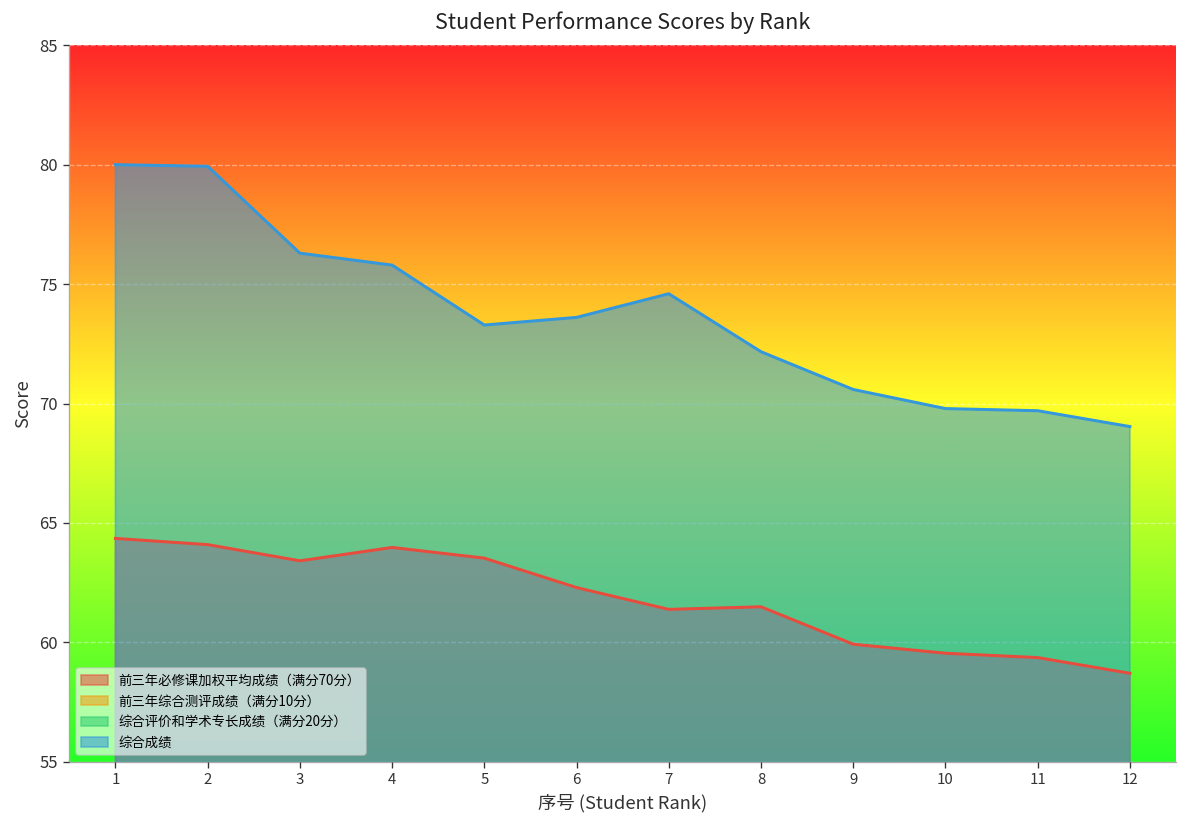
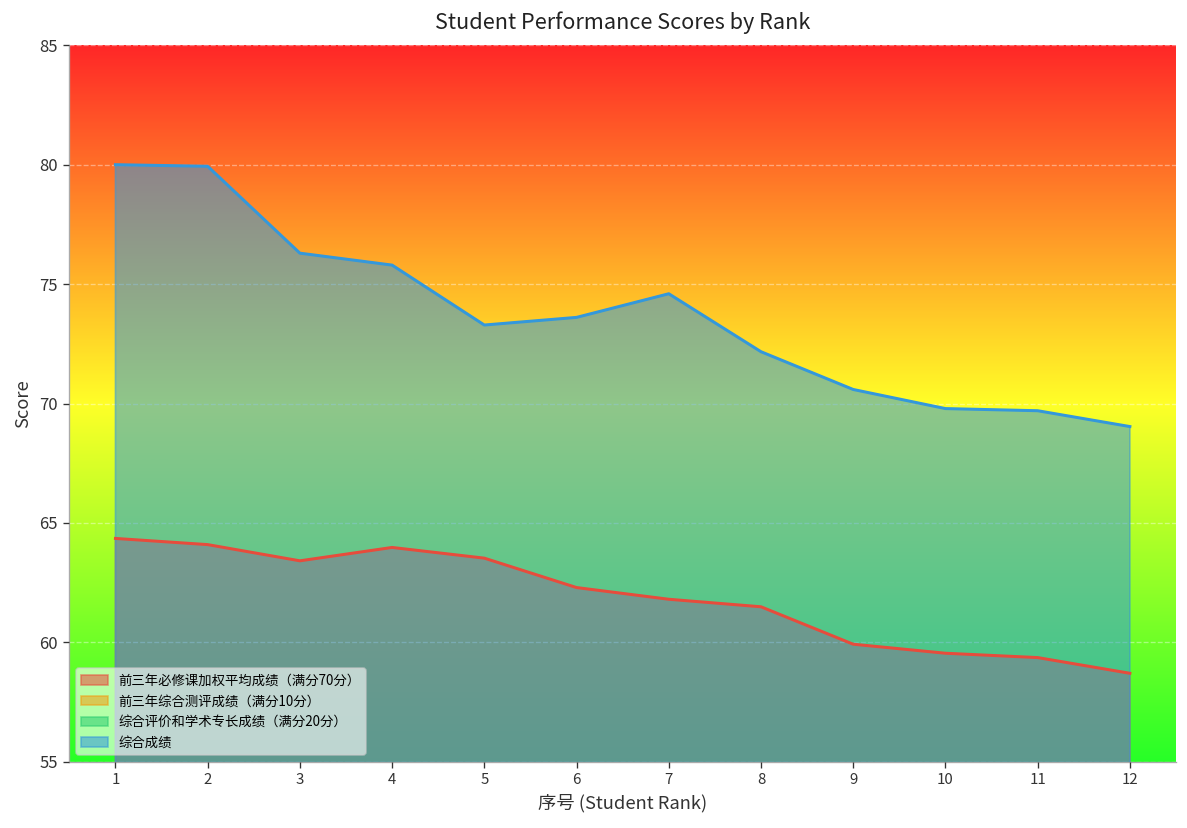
前三年必修课加权平均成绩（满分70分）, 7: 61.4 -> 61.8
